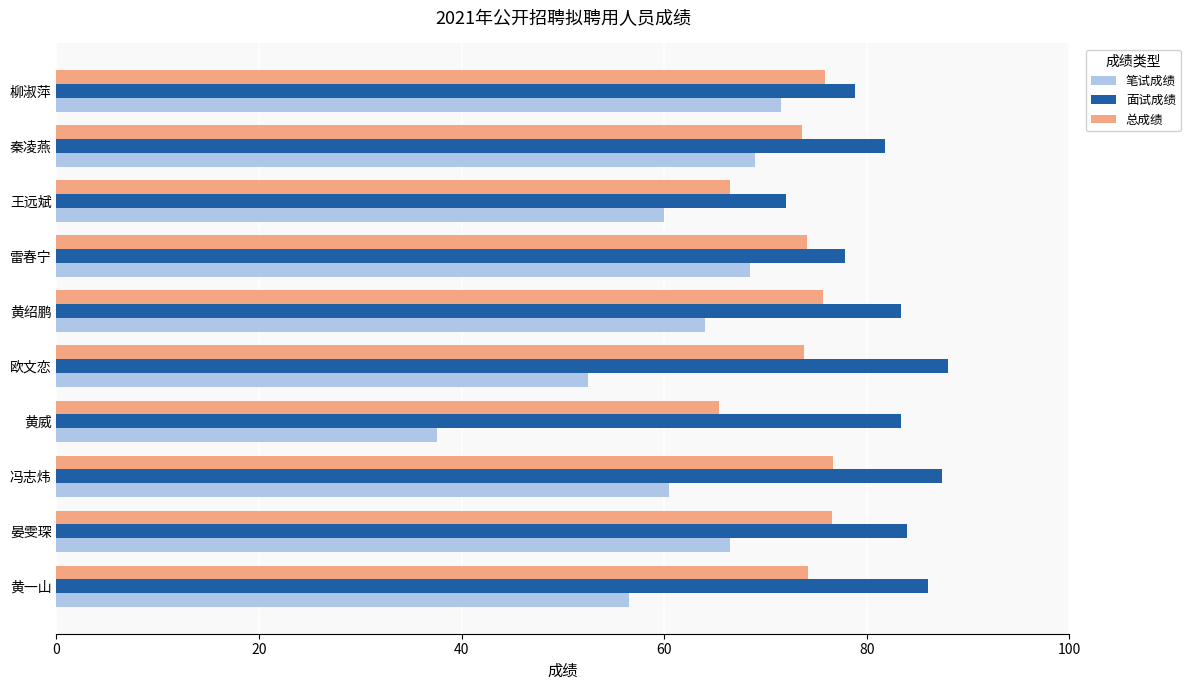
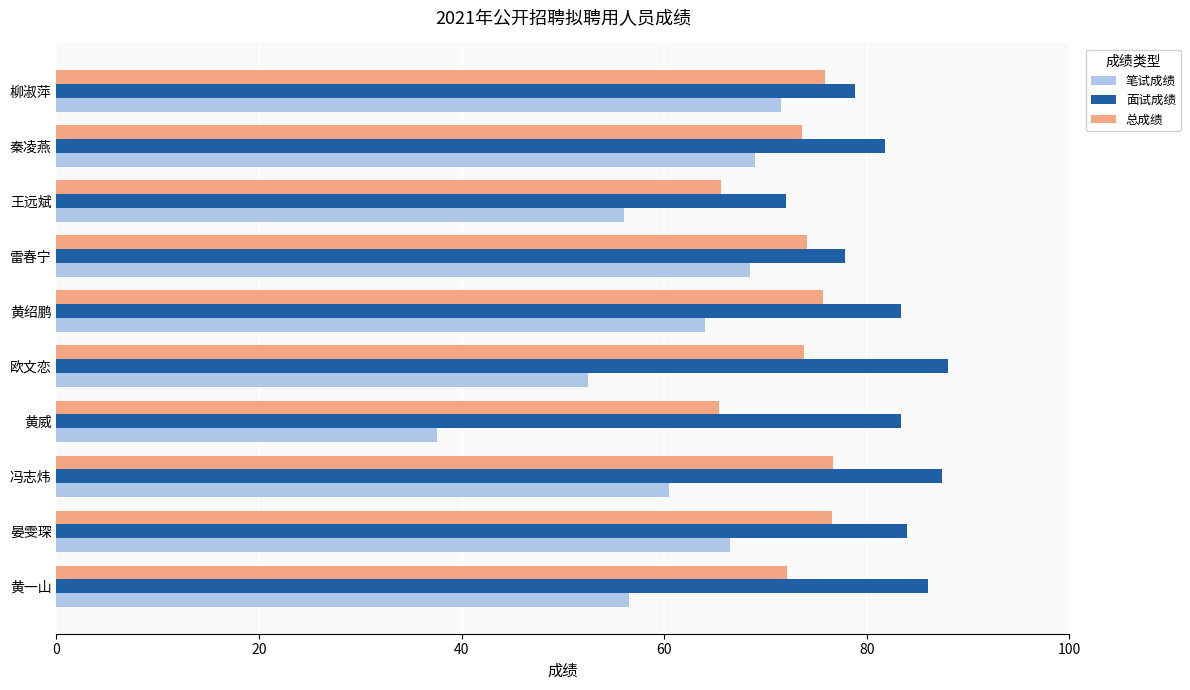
总成绩, 王远斌: 66.5 -> 65.6
笔试成绩, 王远斌: 60 -> 56
总成绩, 黄一山: 74.2 -> 72.1
